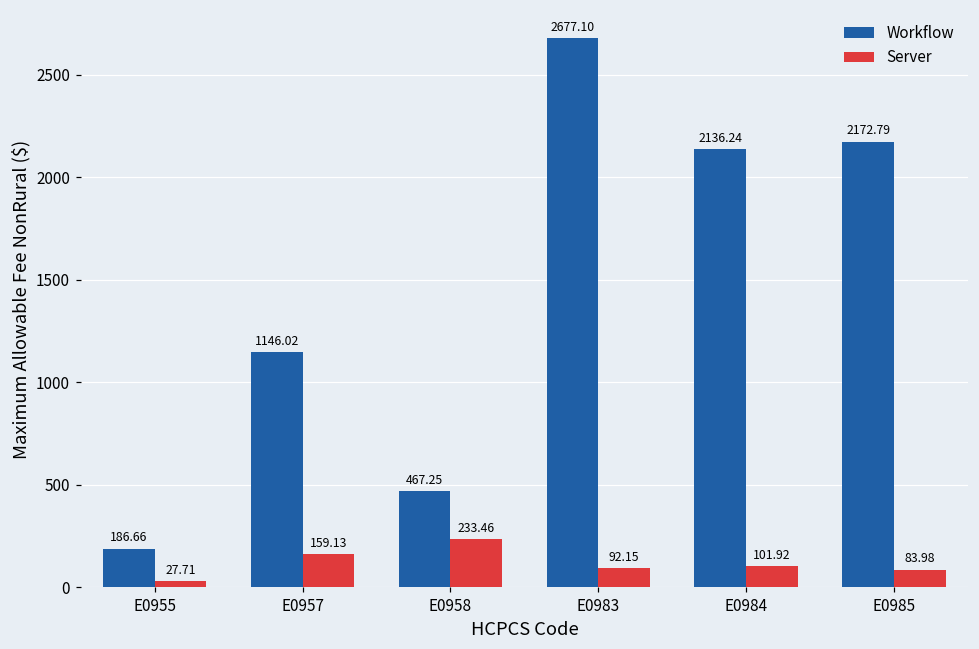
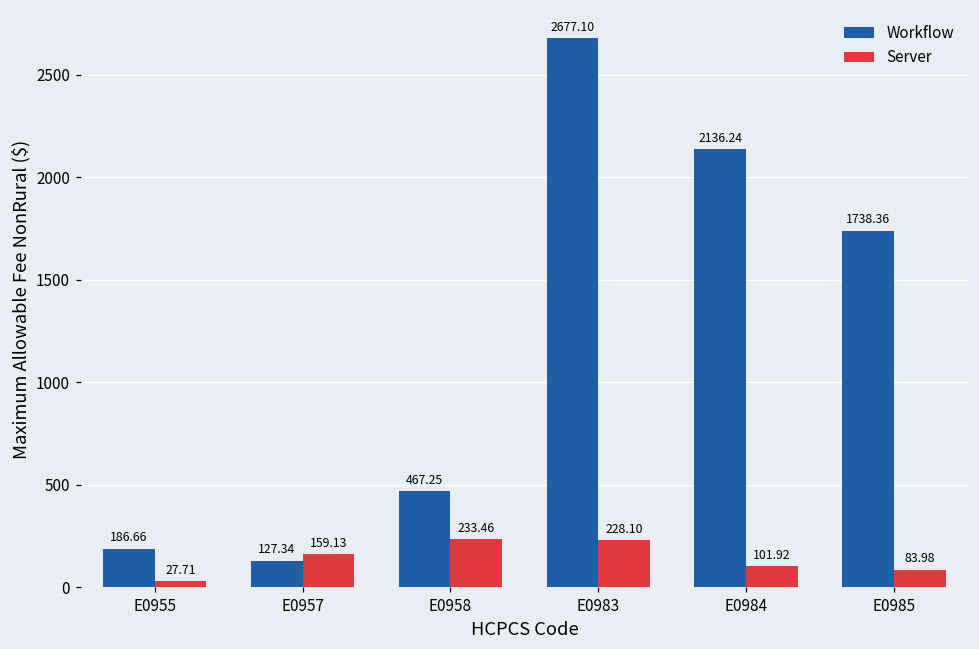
Workflow, E0957: 1146.02 -> 127.34
Server, E0983: 92.15 -> 228.10
Workflow, E0985: 2172.79 -> 1738.36
